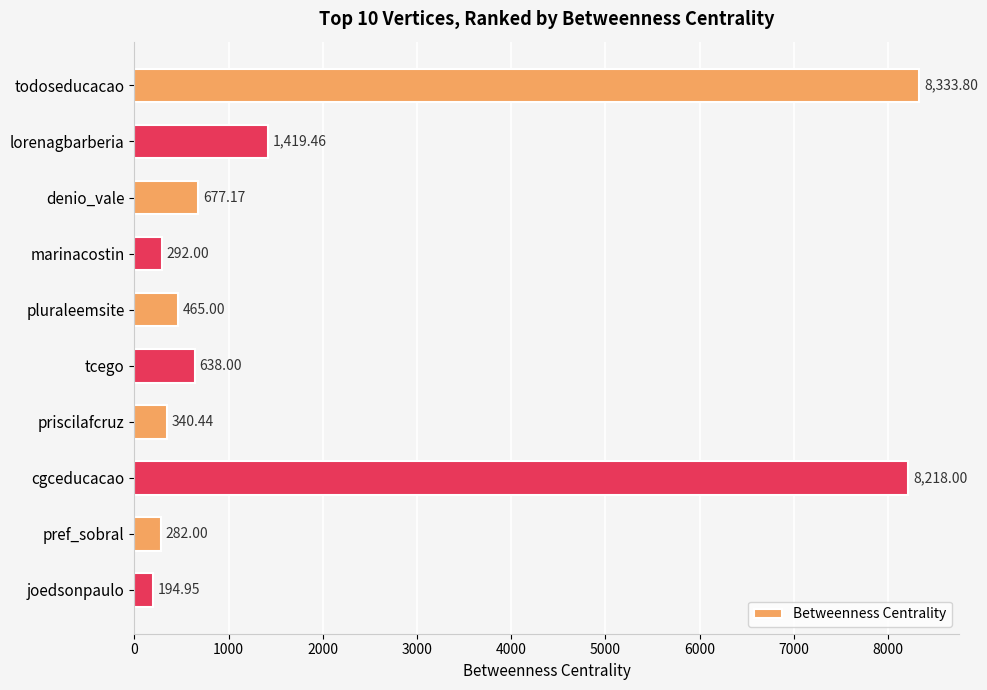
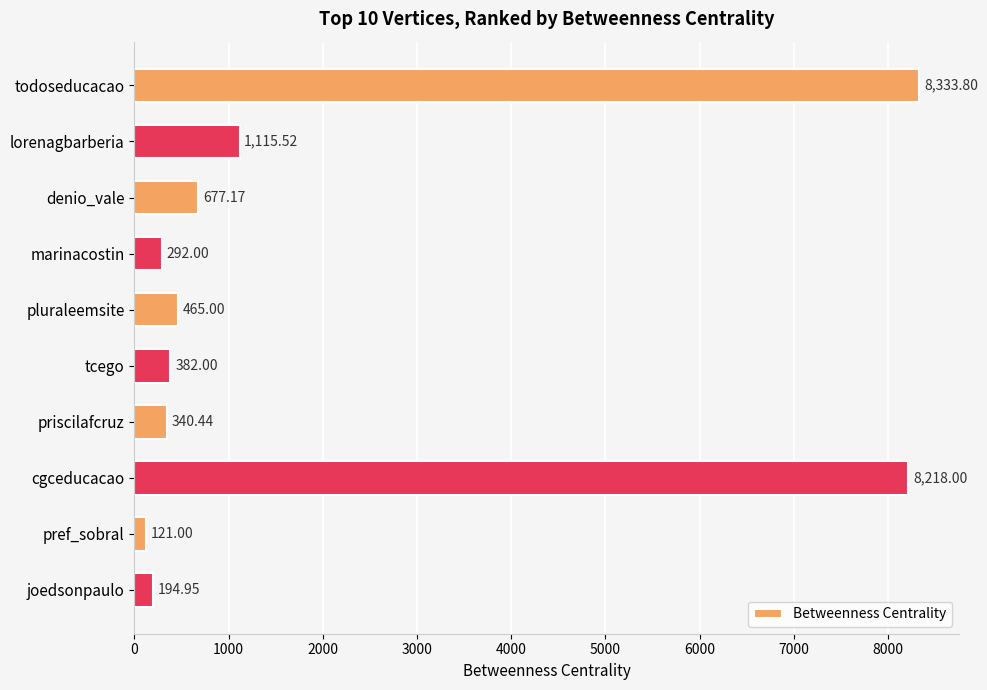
lorenagbarberia: 1,419.46 -> 1,115.52
tcego: 638.00 -> 382.00
pref_sobral: 282.00 -> 121.00
